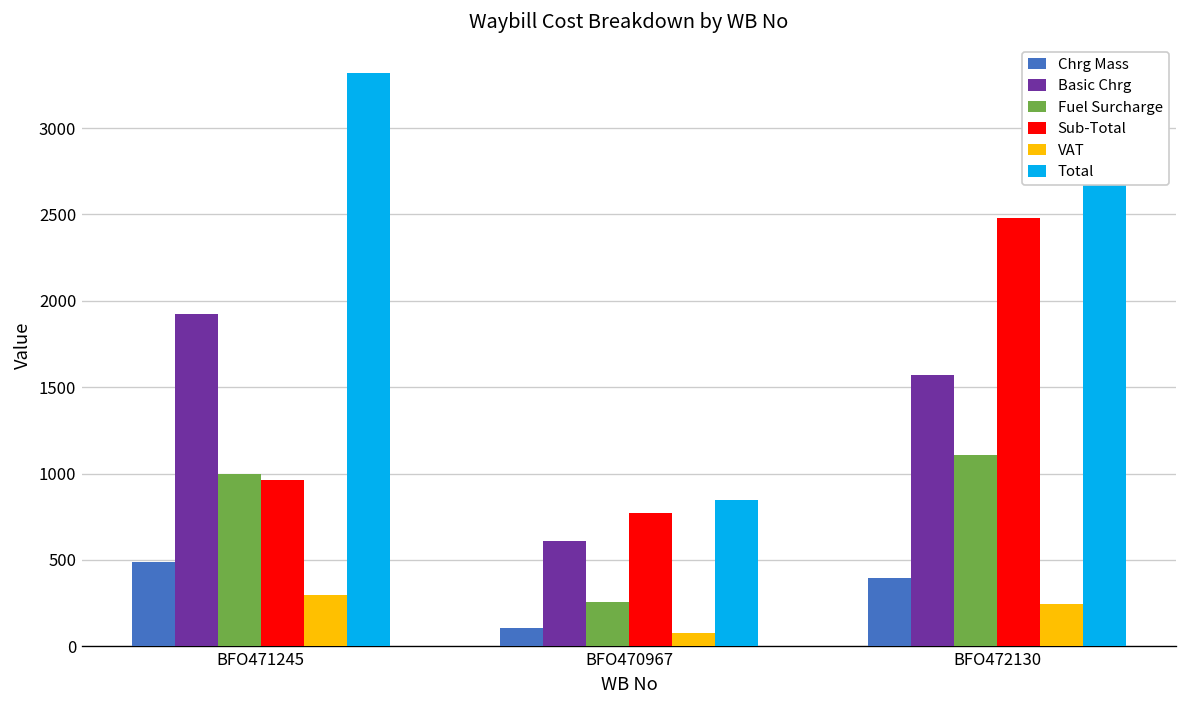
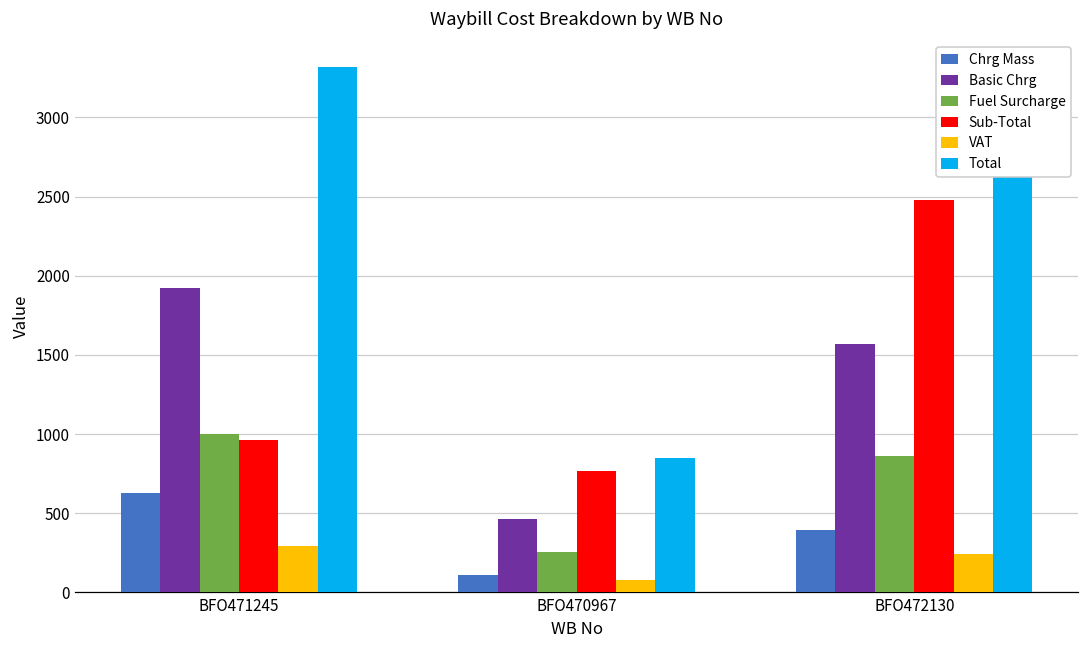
Chrg Mass, BFO471245: 490 -> 630
Basic Chrg, BFO470967: 610 -> 470
Fuel Surcharge, BFO472130: 1110 -> 860
